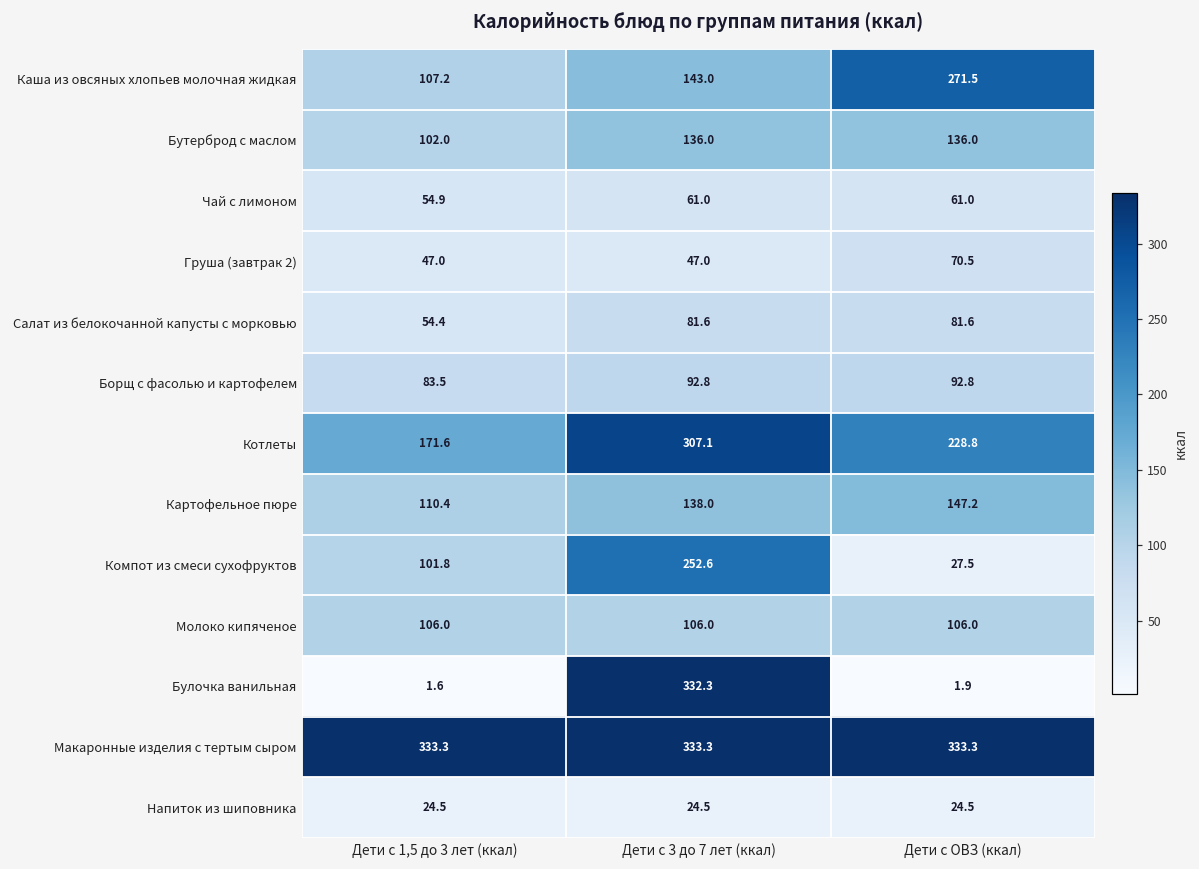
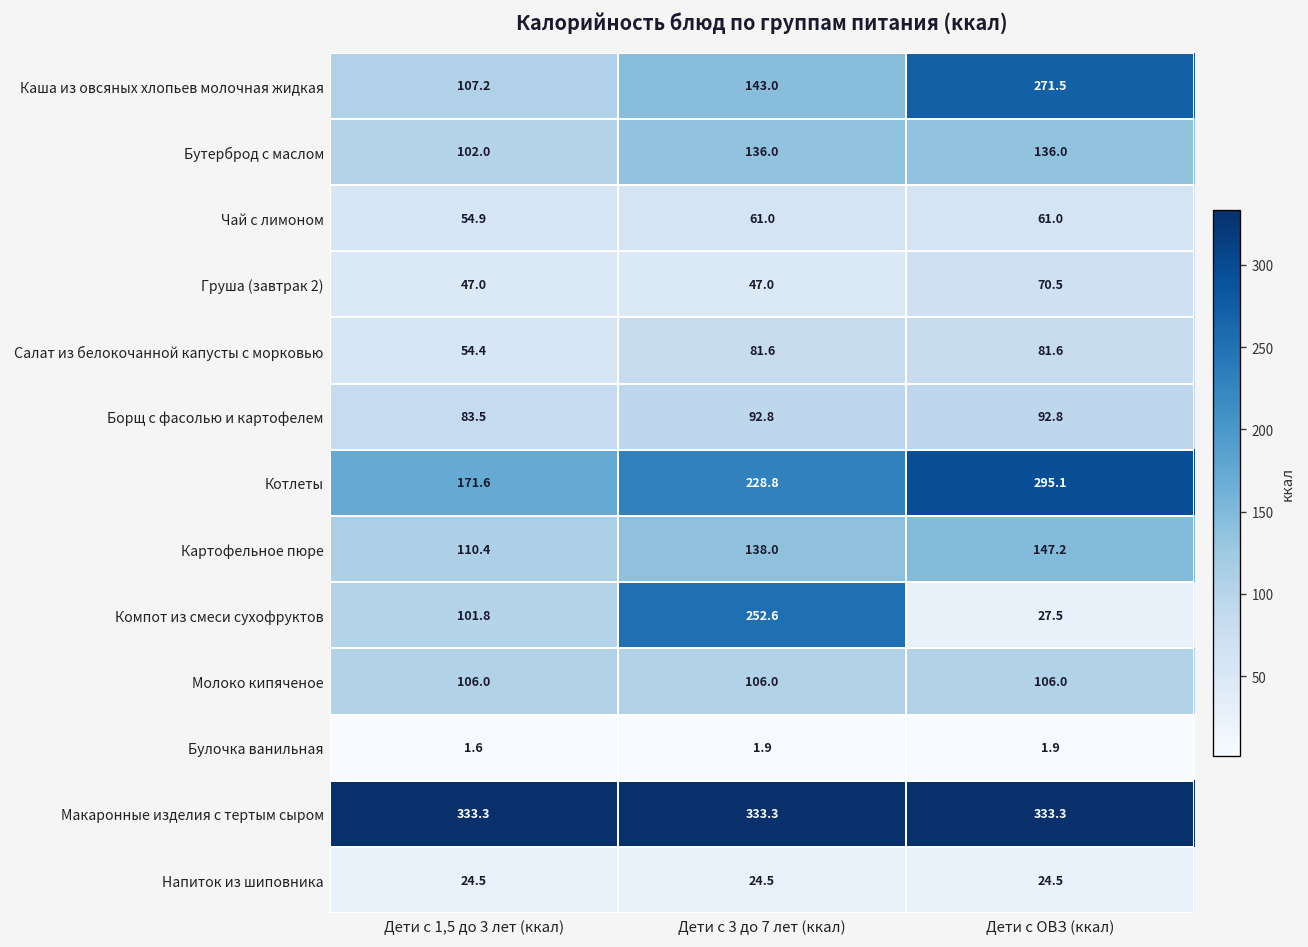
Котлеты, Дети с 3 до 7 лет (ккал): 307.1 -> 228.8
Котлеты, Дети с ОВЗ (ккал): 228.8 -> 295.1
Булочка ванильная, Дети с 3 до 7 лет (ккал): 332.3 -> 1.9
